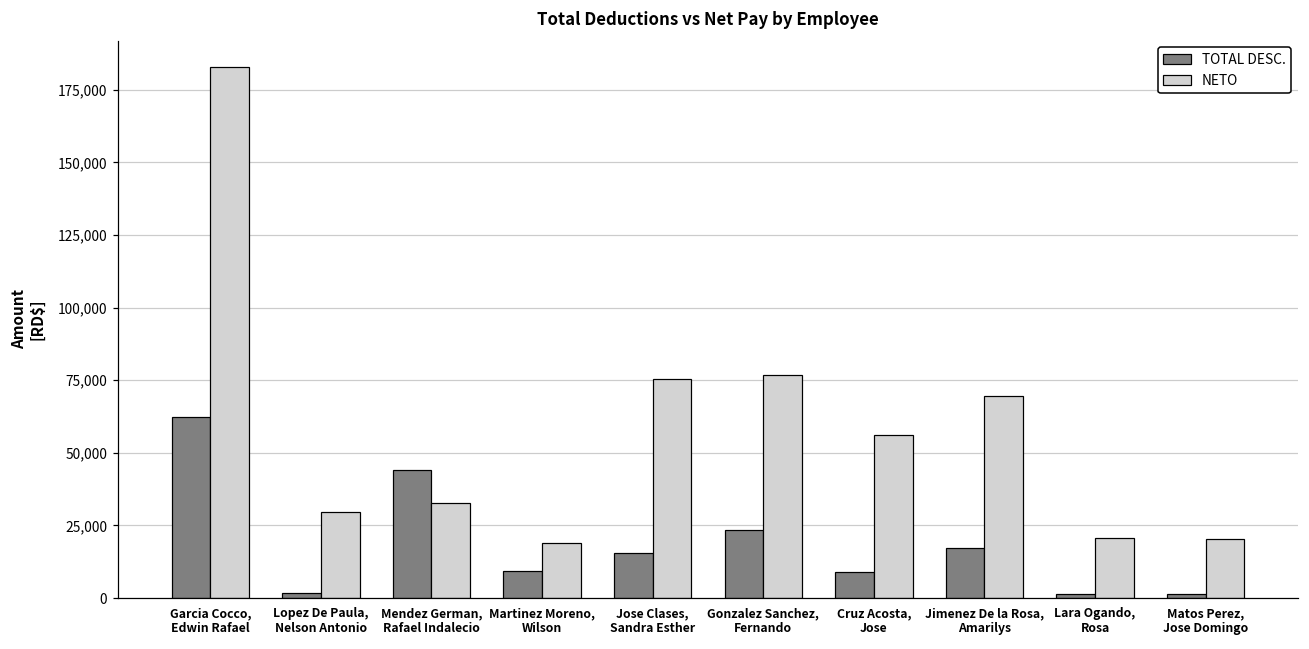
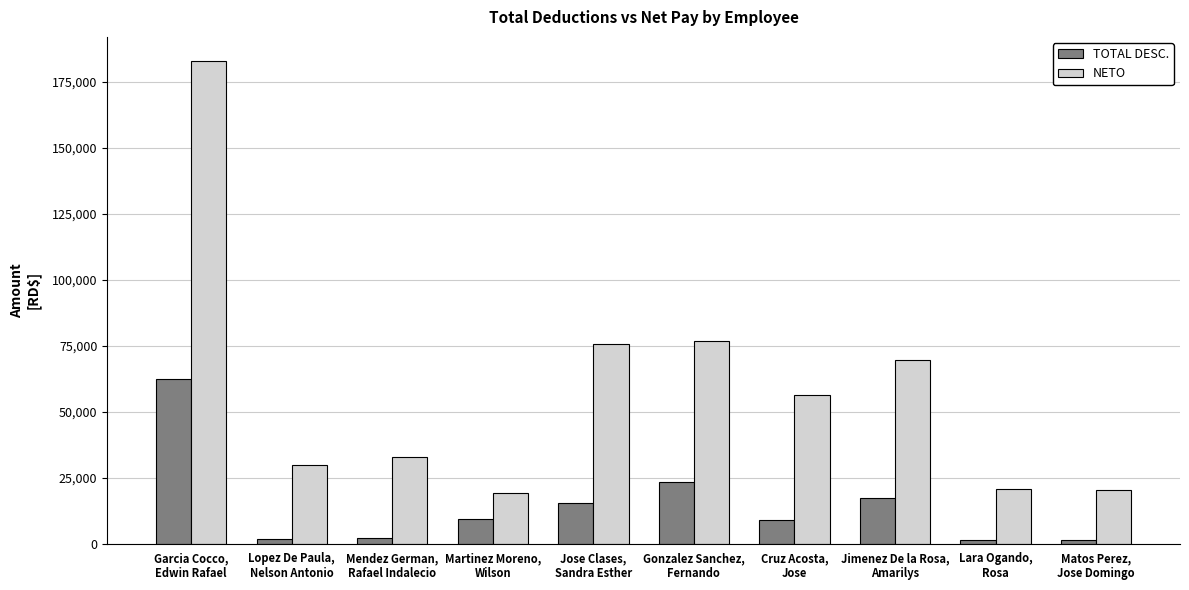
TOTAL DESC., Mendez German, Rafael Indalecio: 44,000 -> 2,000
